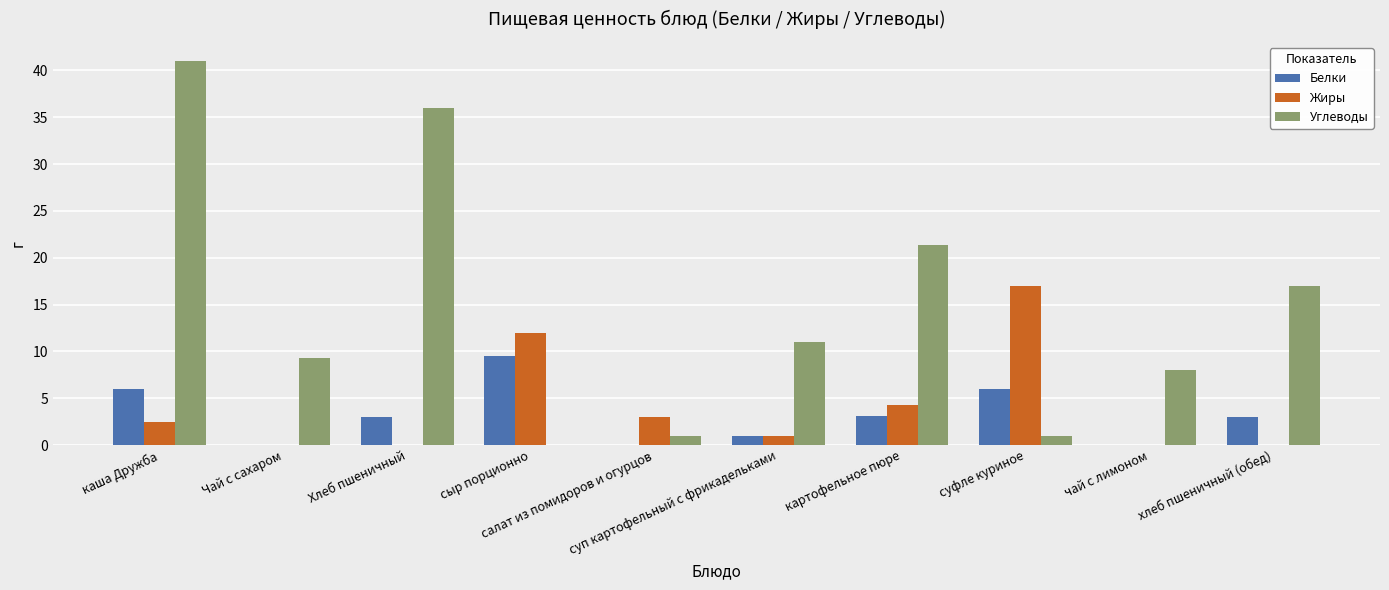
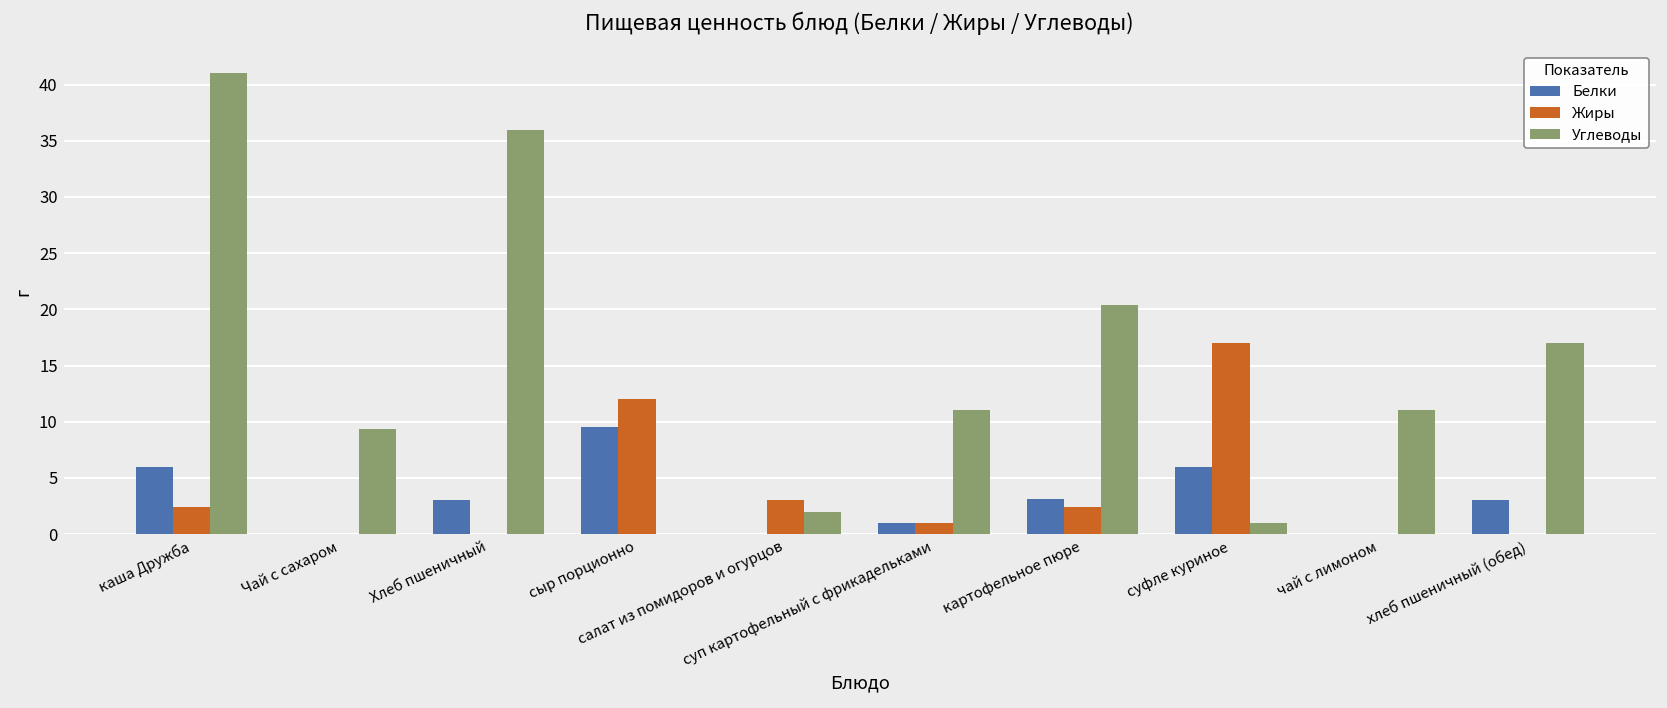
Углеводы, салат из помидоров и огурцов: 1 -> 2
Жиры, картофельное пюре: 4 -> 2
Углеводы, картофельное пюре: 21 -> 20
Углеводы, чай с лимоном: 8 -> 11
